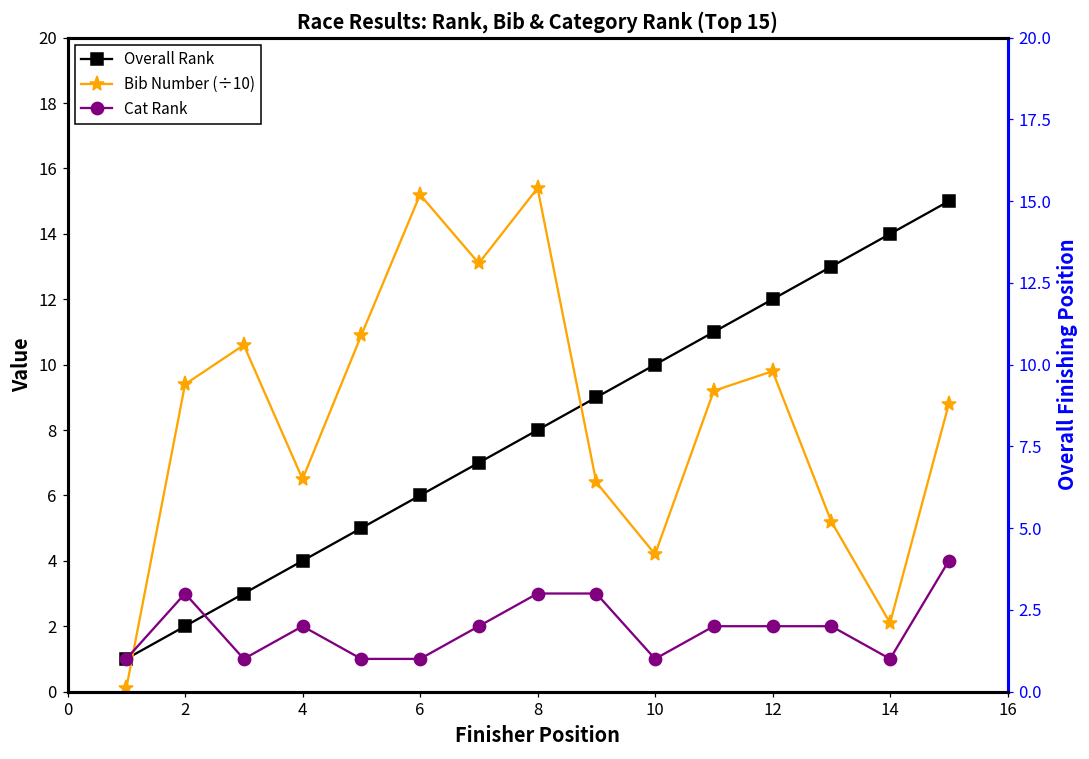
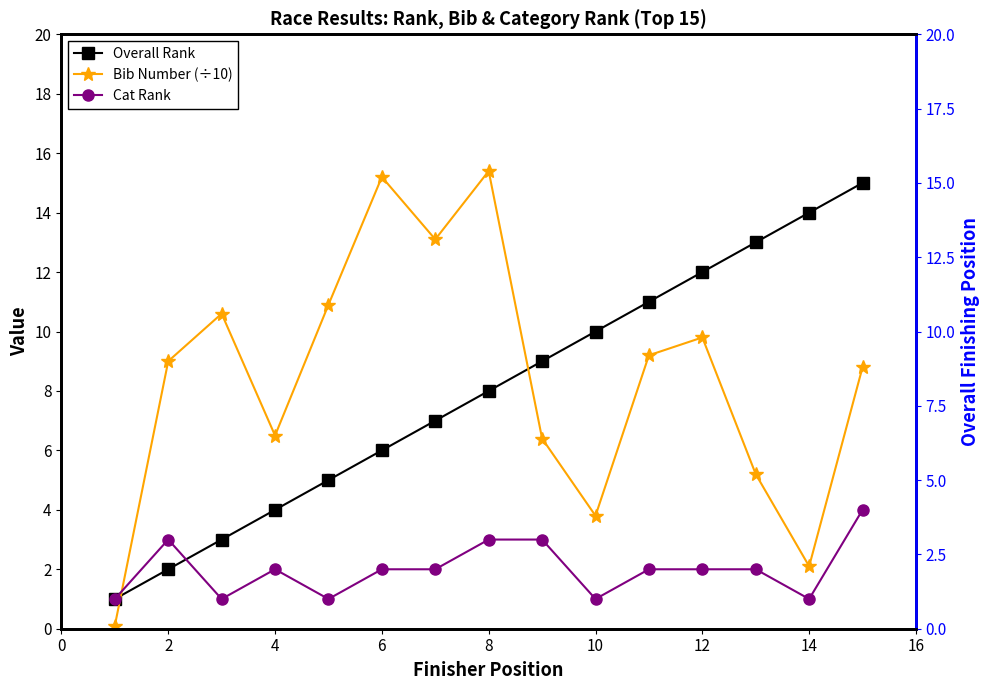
Bib Number (÷10), 2: 9.4 -> 9.0
Cat Rank, 6: 1 -> 2
Bib Number (÷10), 10: 4.2 -> 3.8
